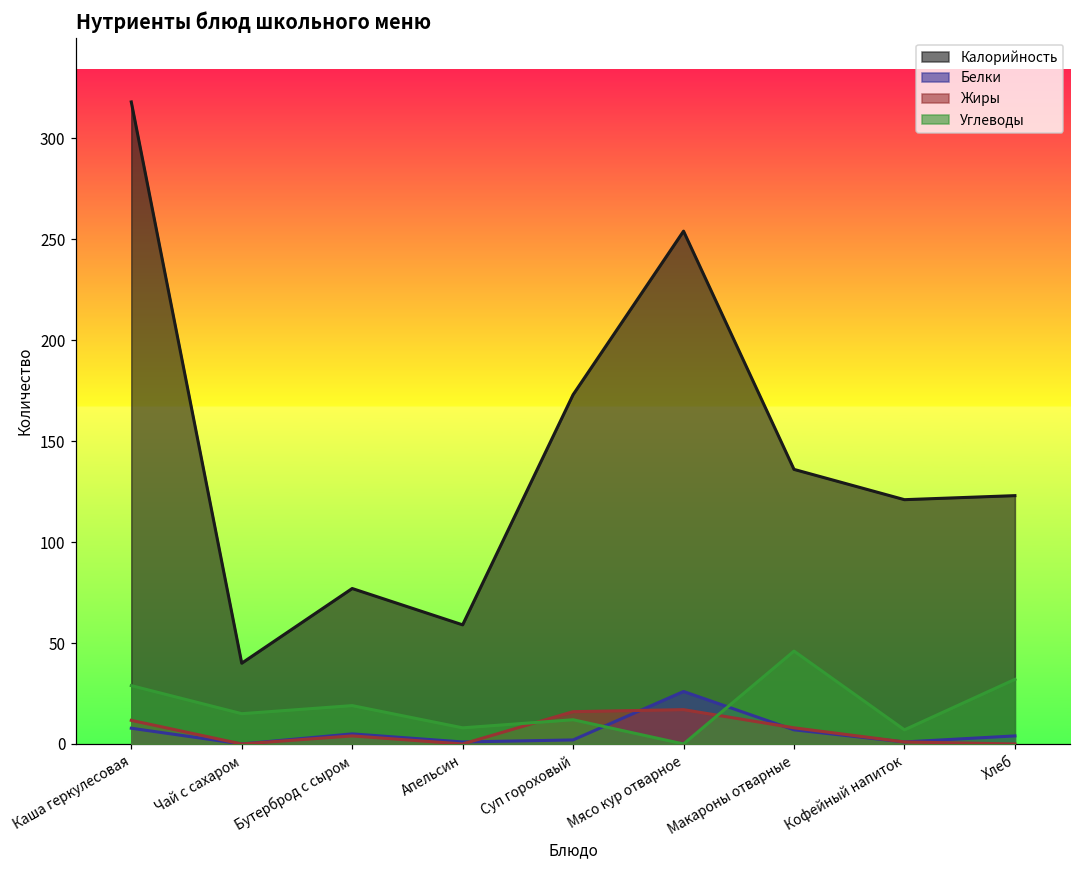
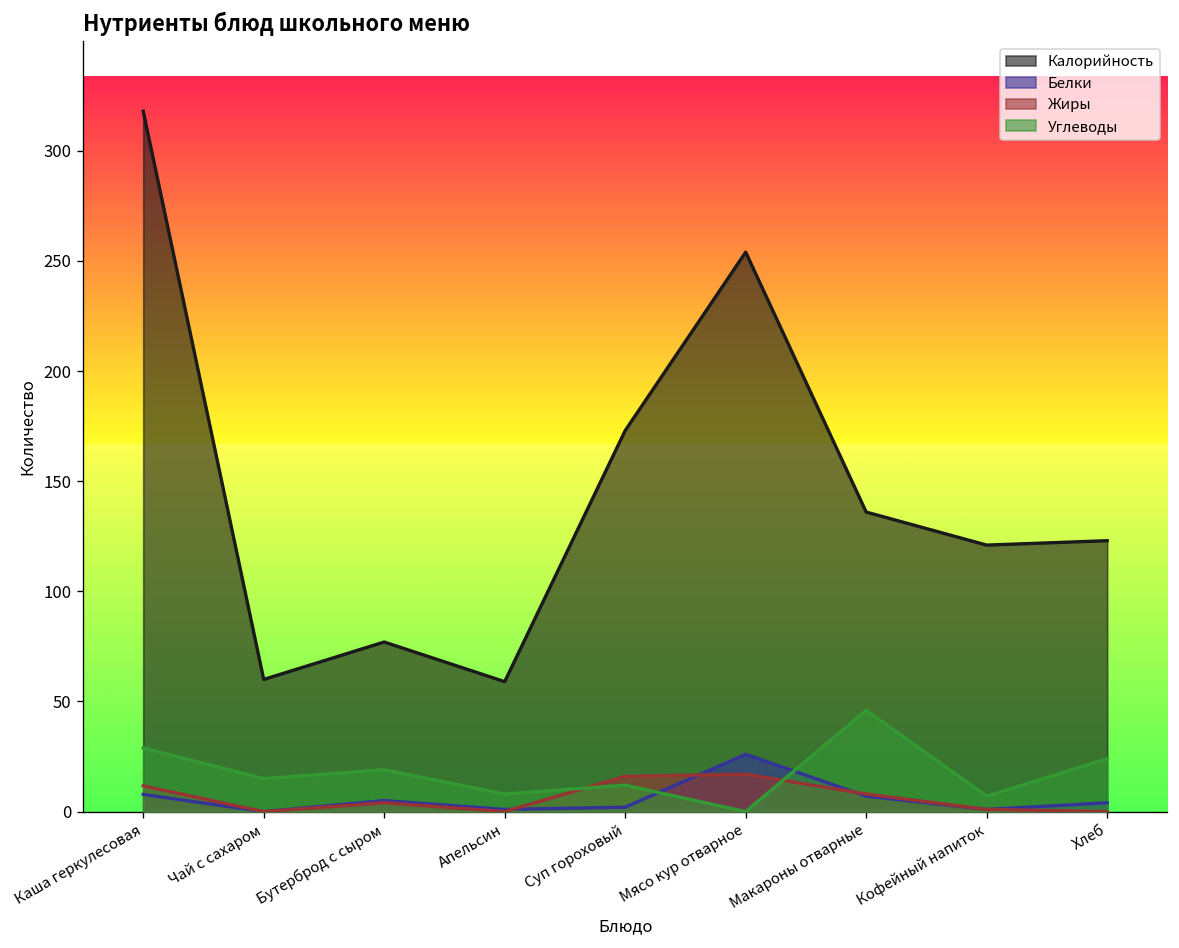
Калорийность, Чай с сахаром: 40 -> 60
Углеводы, Хлеб: 32 -> 24
